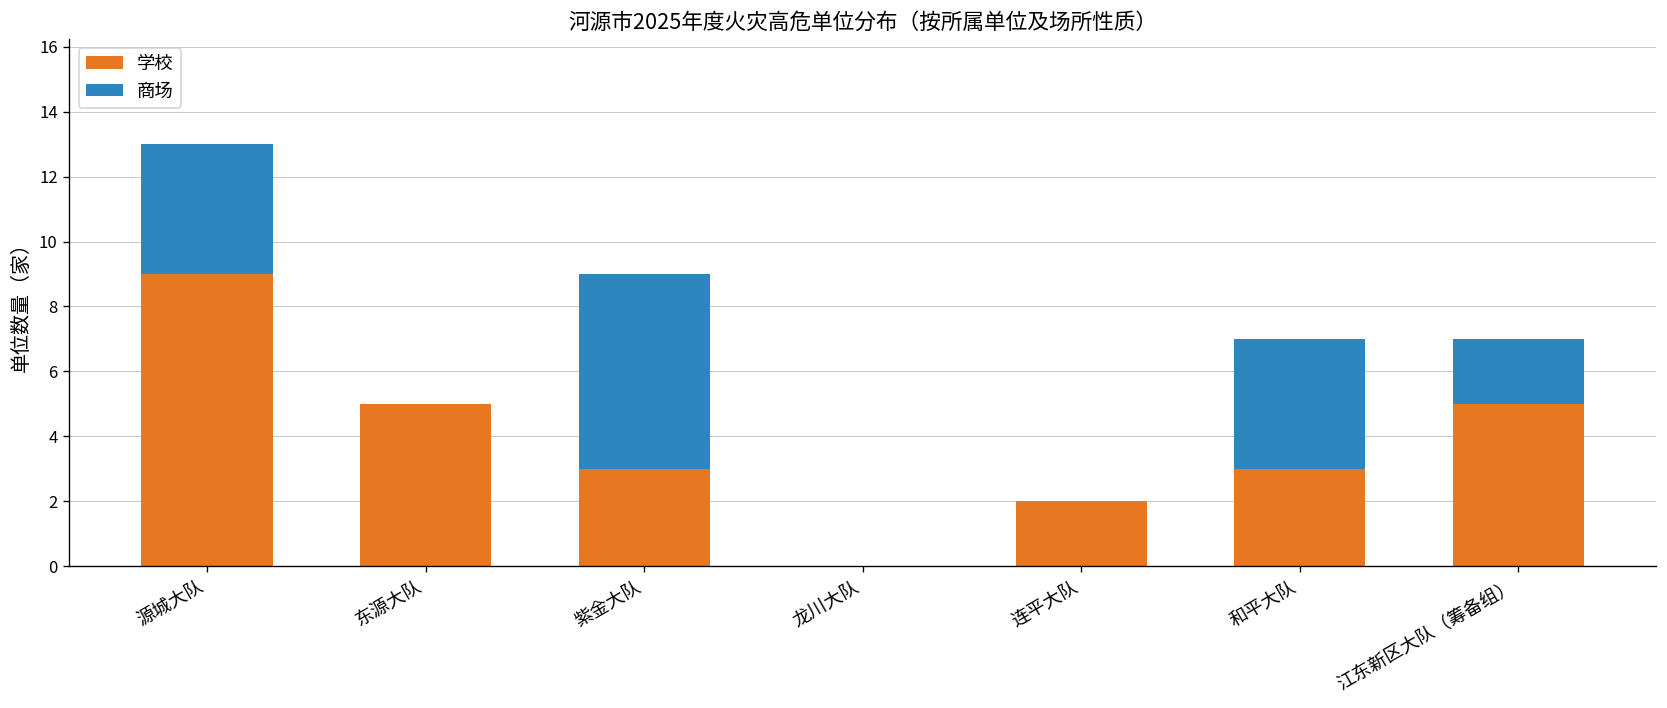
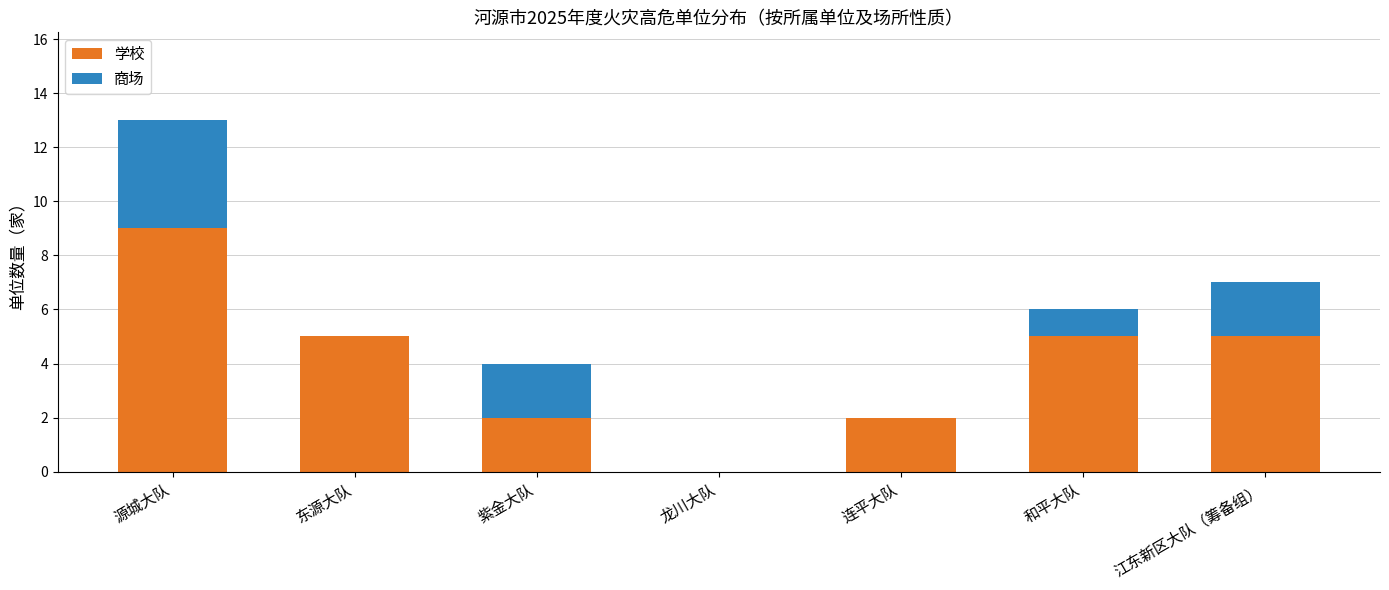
学校, 紫金大队: 3 -> 2
商场, 紫金大队: 6 -> 2
学校, 和平大队: 3 -> 5
商场, 和平大队: 4 -> 1
